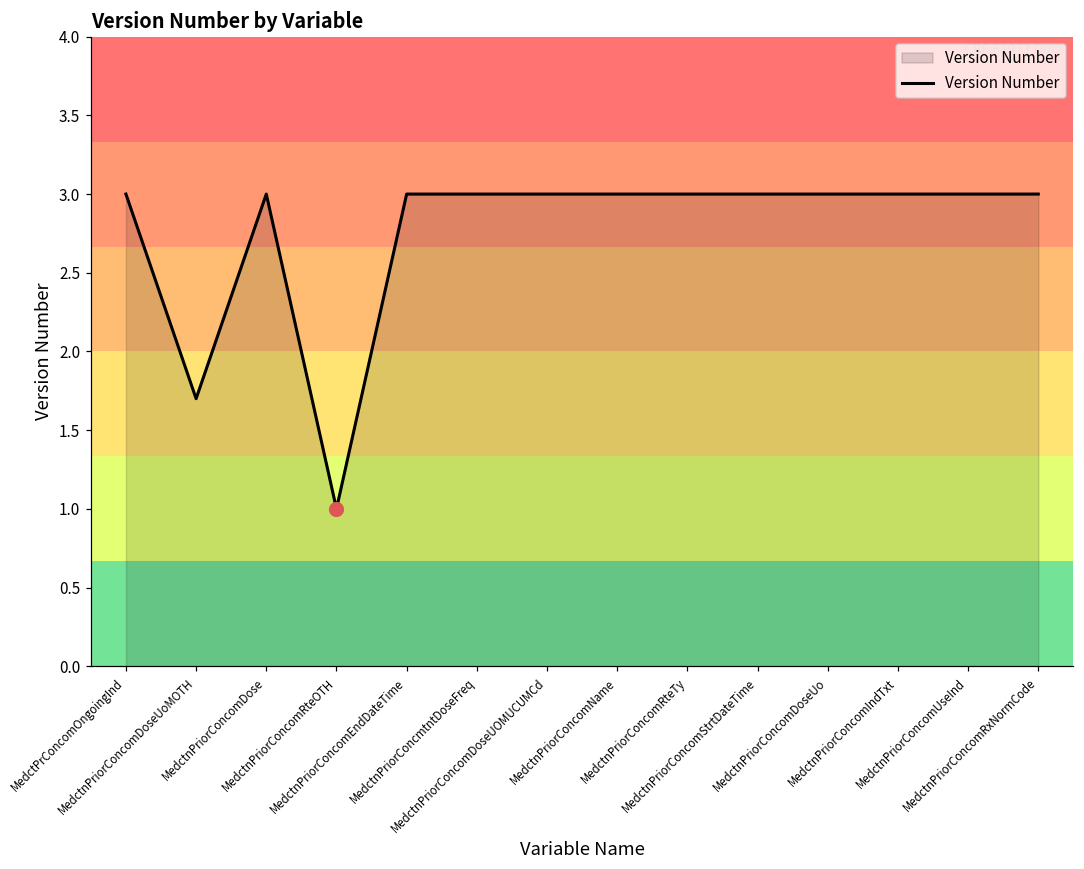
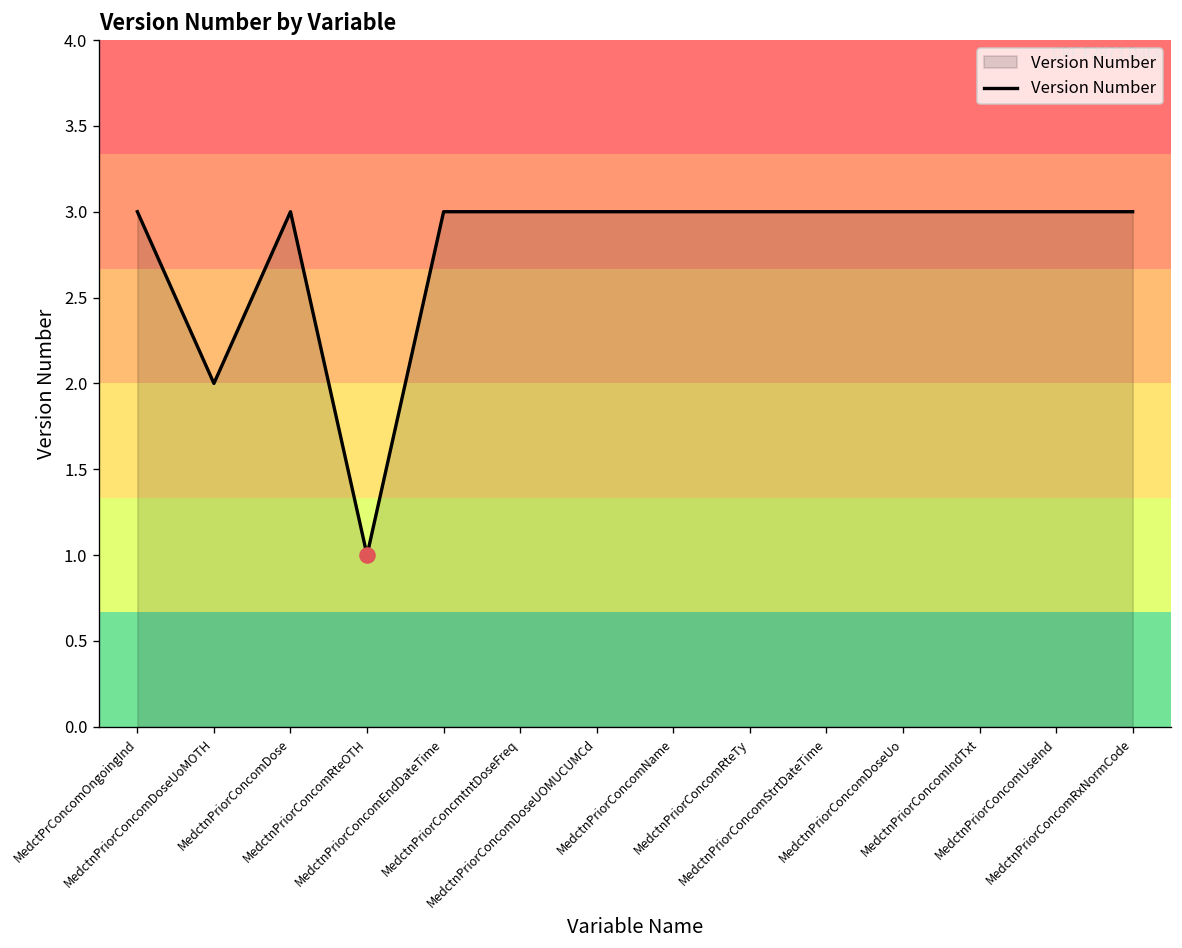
Version Number, MedctnPriorConcomDoseUoMOTH: 1.7 -> 2.0
